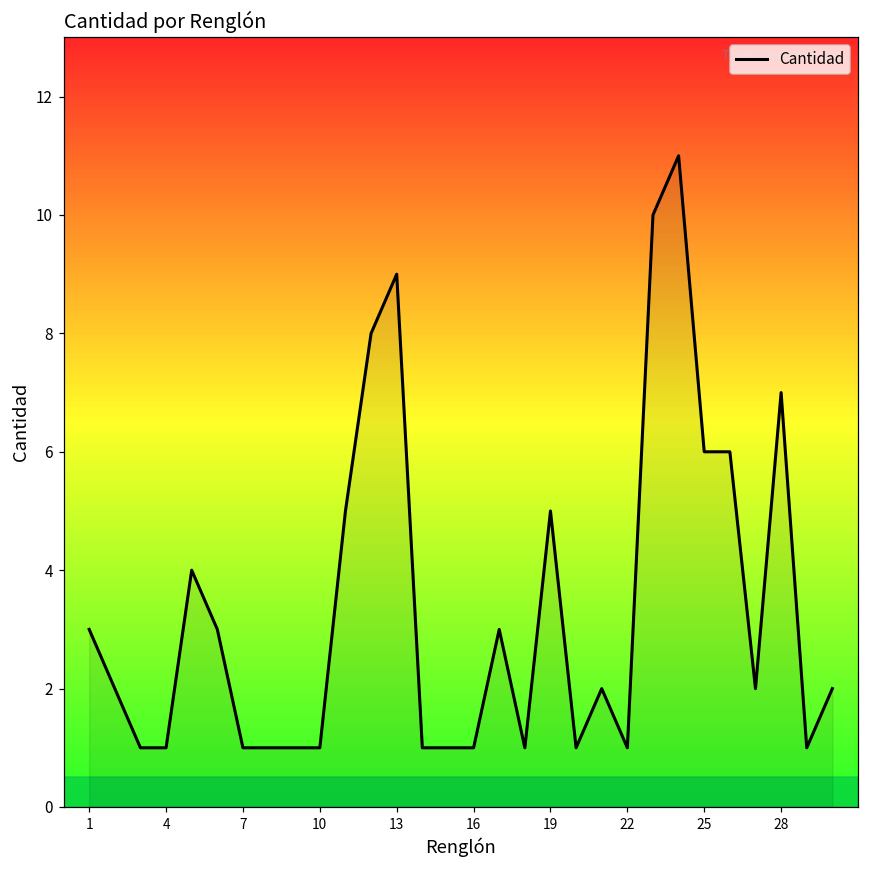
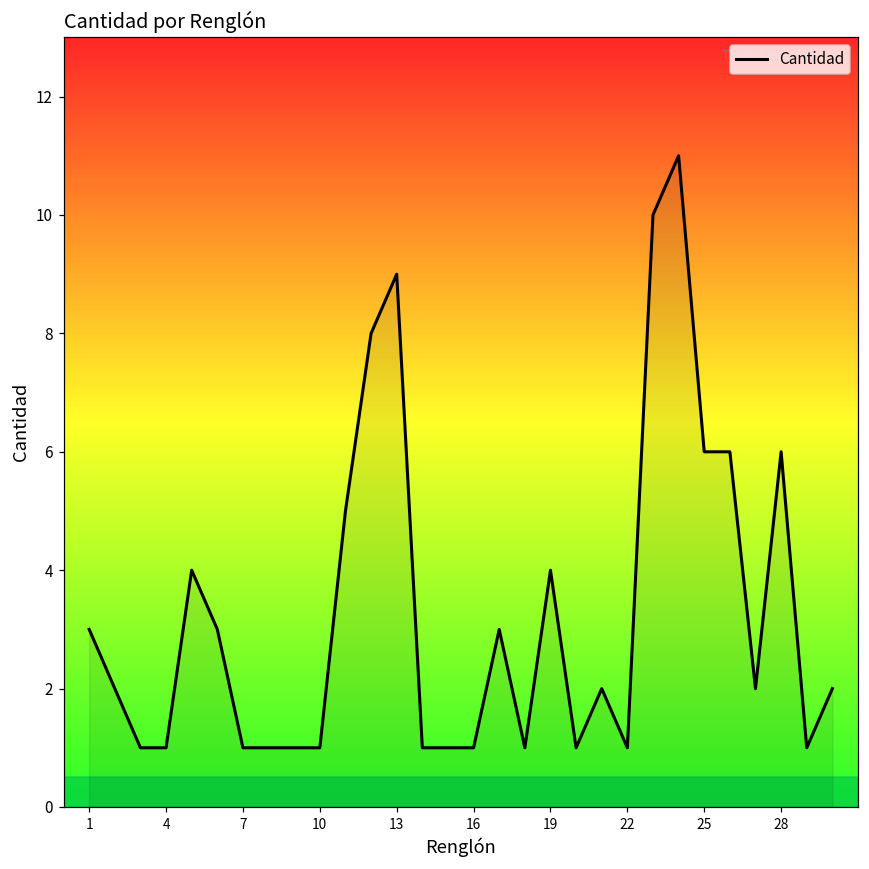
19: 5 -> 4
28: 7 -> 6
